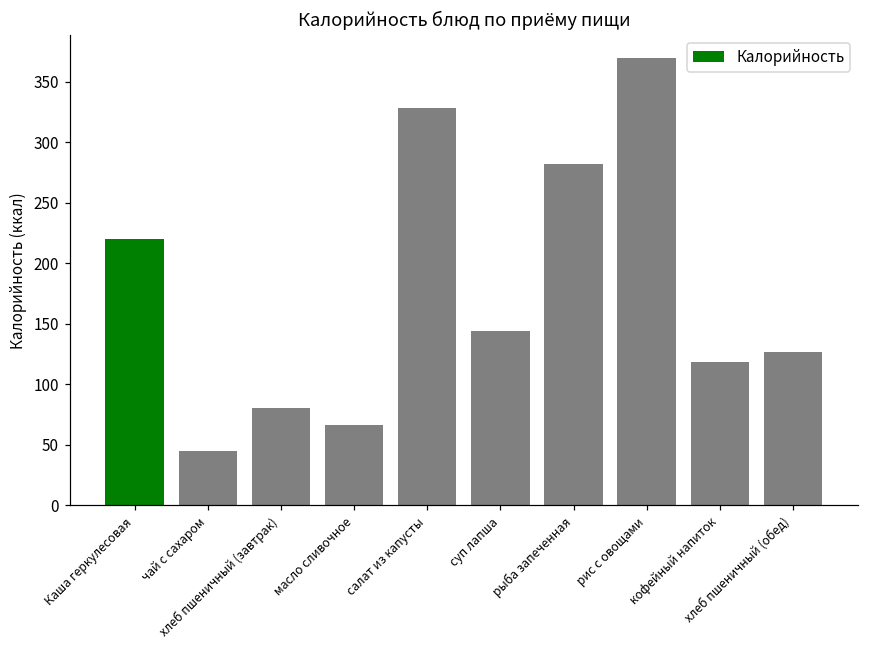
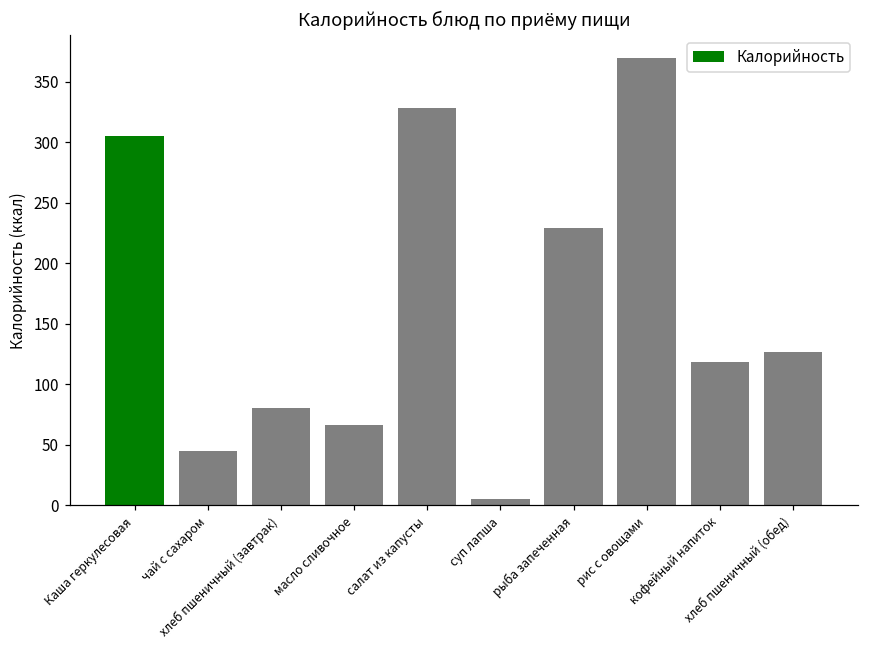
Каша геркулесовая: 220 -> 305
суп лапша: 144 -> 5
рыба запеченная: 282 -> 229
